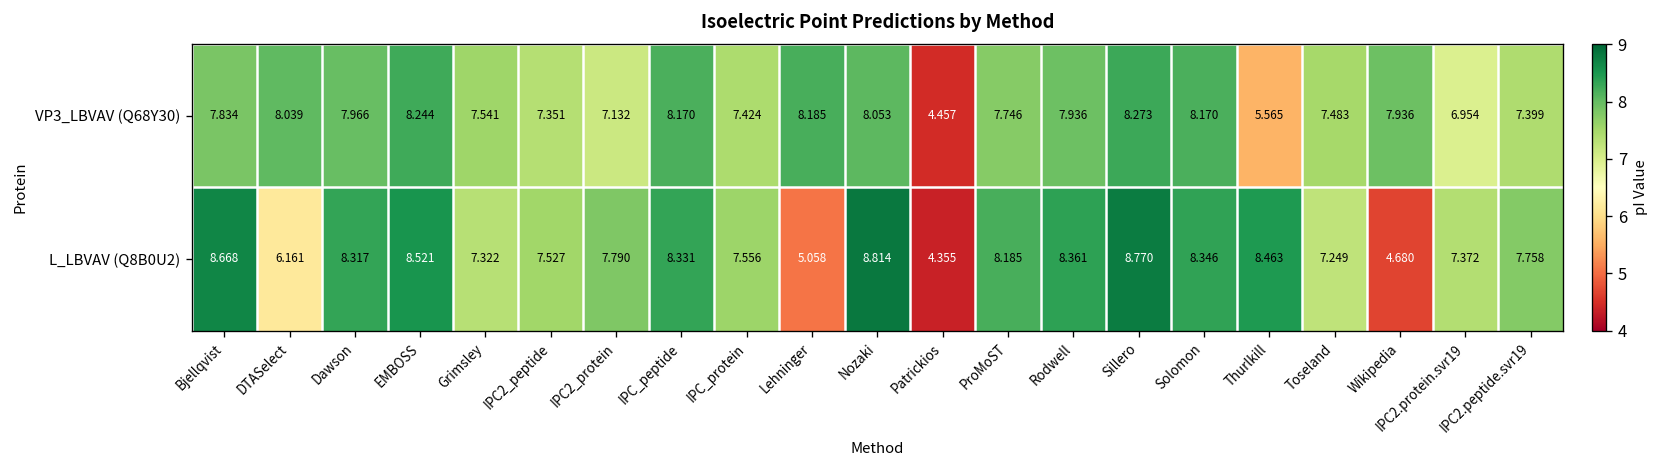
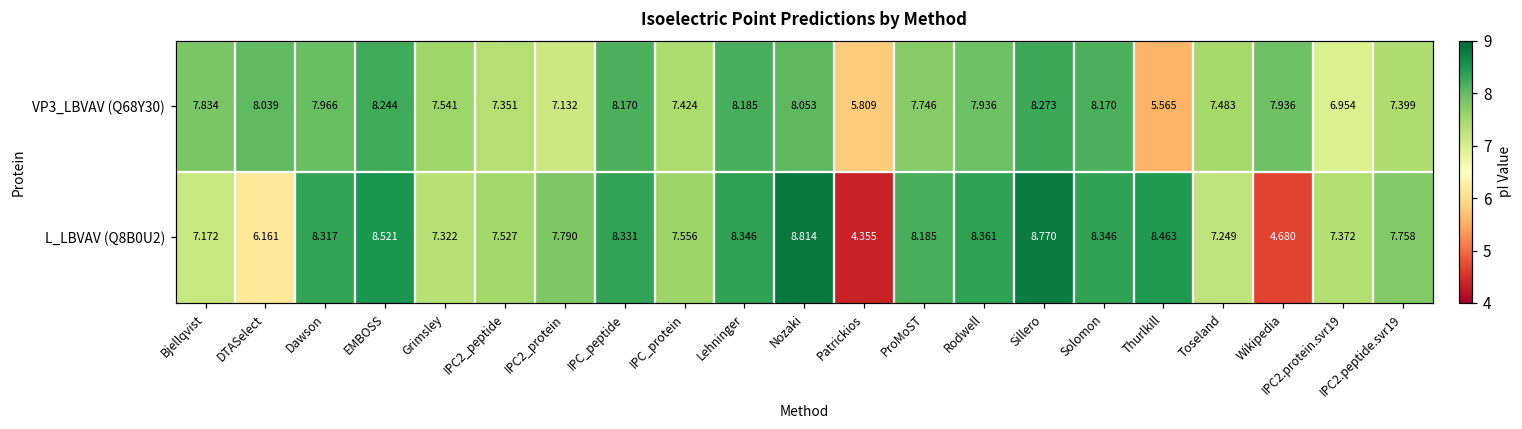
VP3_LBVAV (Q68Y30), Patrickios: 4.457 -> 5.809
L_LBVAV (Q8B0U2), Bjellqvist: 8.668 -> 7.172
L_LBVAV (Q8B0U2), Lehninger: 5.058 -> 8.346
